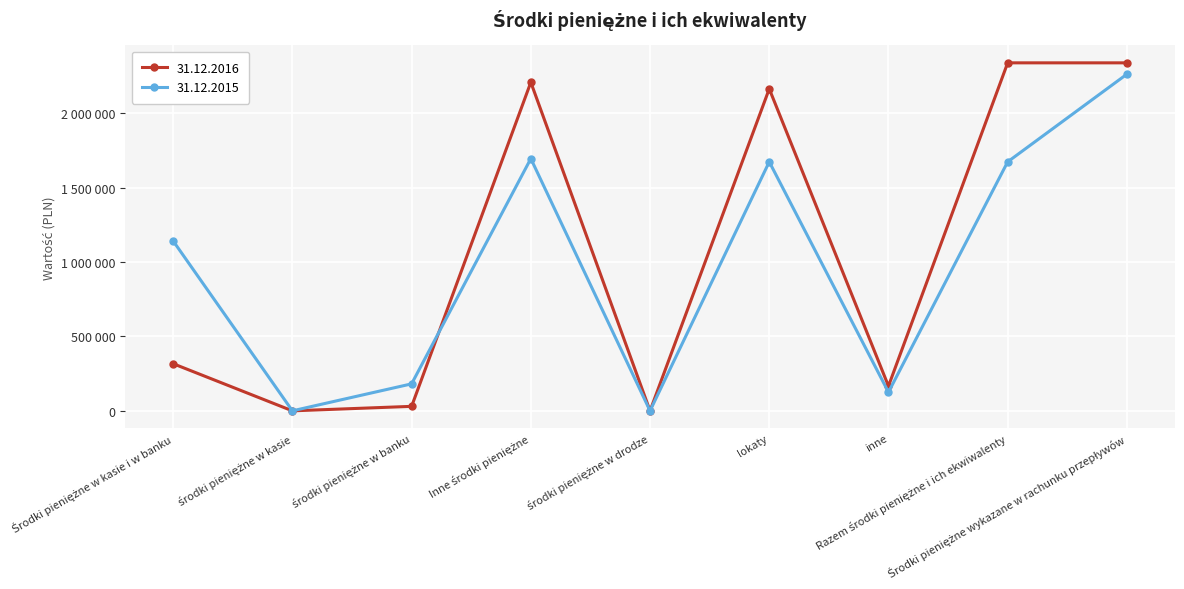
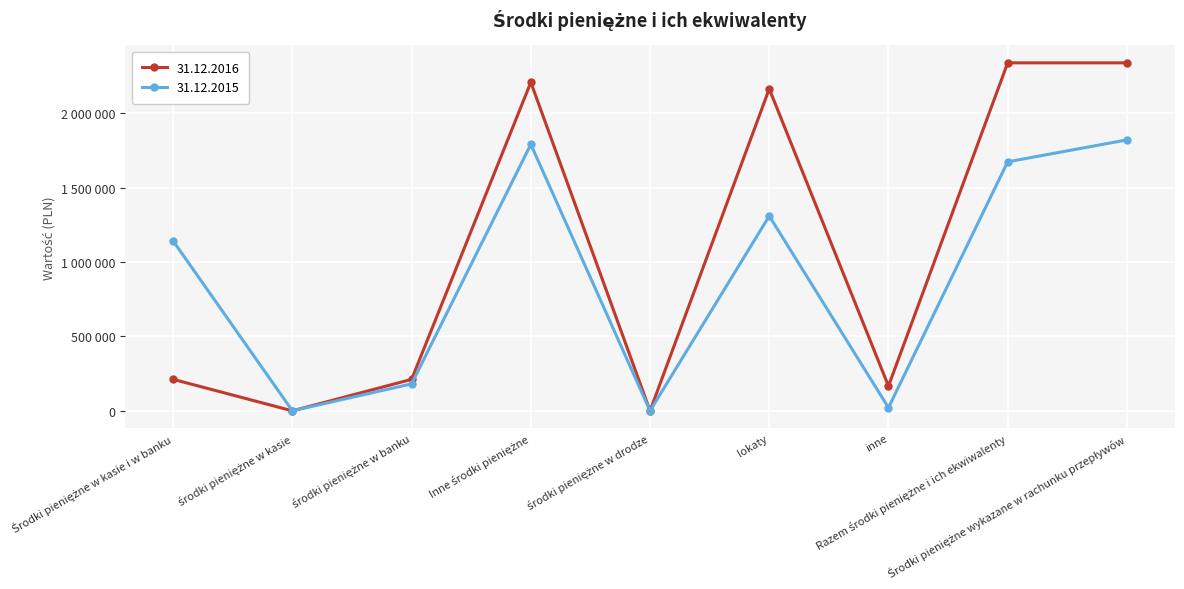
31.12.2016, Środki pieniężne w kasie i w banku: 320000 -> 210000
31.12.2016, środki pieniężne w banku: 30000 -> 210000
31.12.2015, Inne środki pieniężne: 1700000 -> 1790000
31.12.2015, lokaty: 1670000 -> 1310000
31.12.2015, inne: 130000 -> 20000
31.12.2015, Środki pieniężne wykazane w rachunku przepływów: 2260000 -> 1820000
